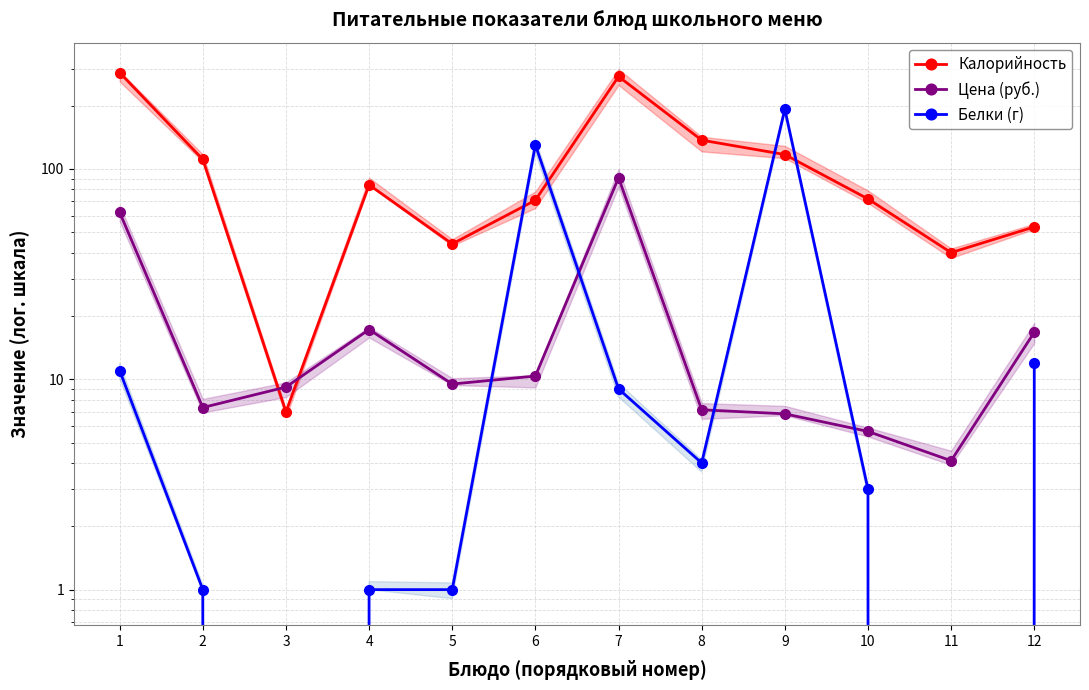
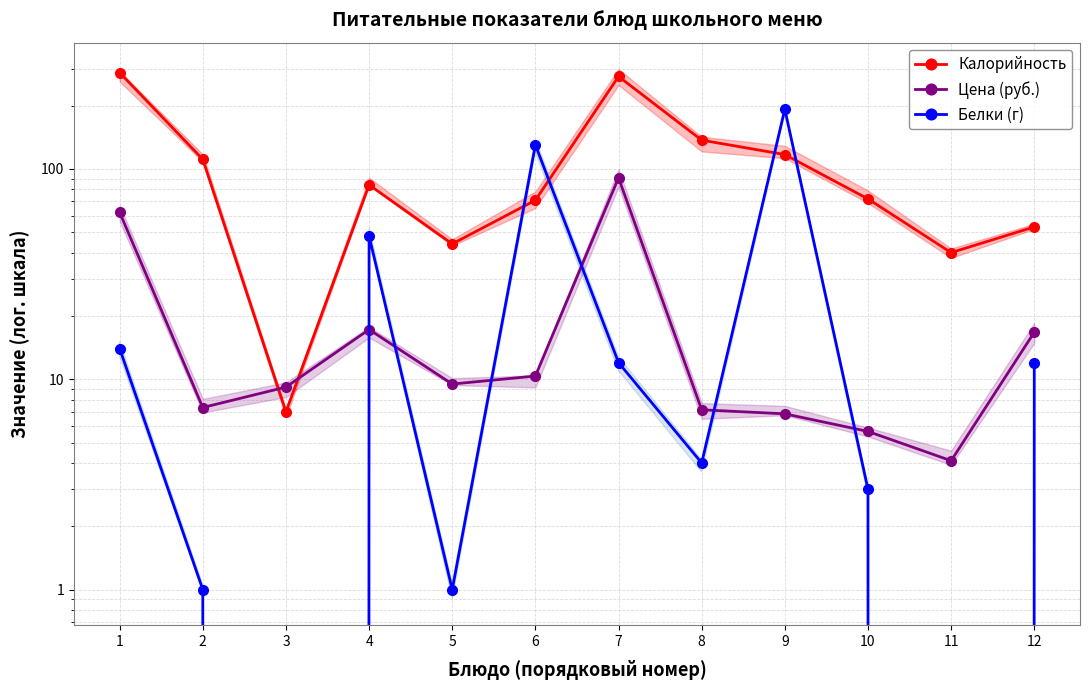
Белки (г), 1: 11 -> 14
Белки (г), 4: 1 -> 48
Белки (г), 7: 9 -> 12
